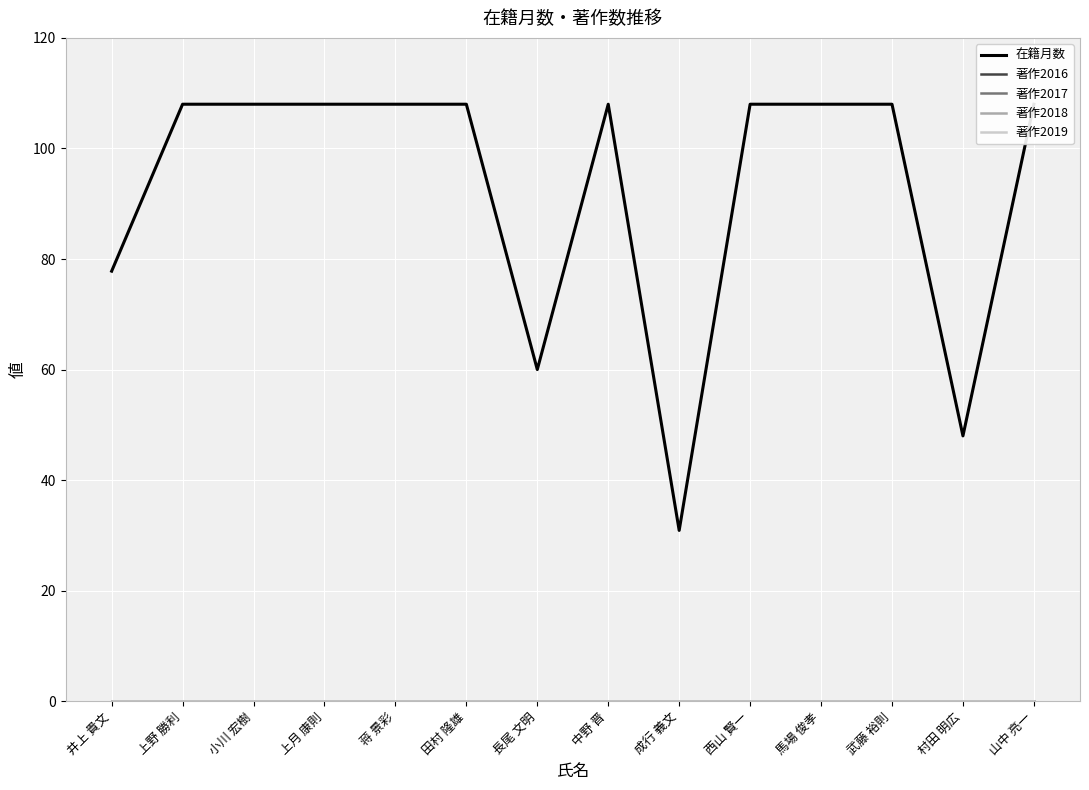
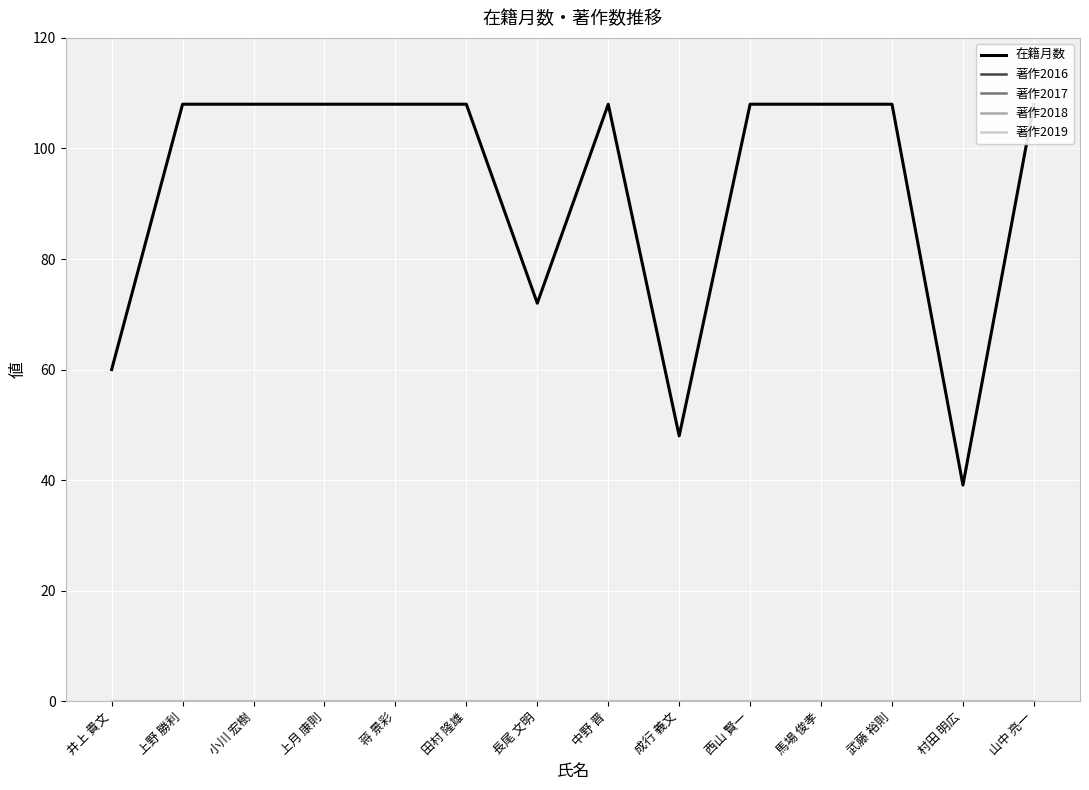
在籍月数, 井上 貴文: 78 -> 60
在籍月数, 長尾 文明: 60 -> 72
在籍月数, 成行 義文: 31 -> 48
在籍月数, 村田 明広: 48 -> 39
